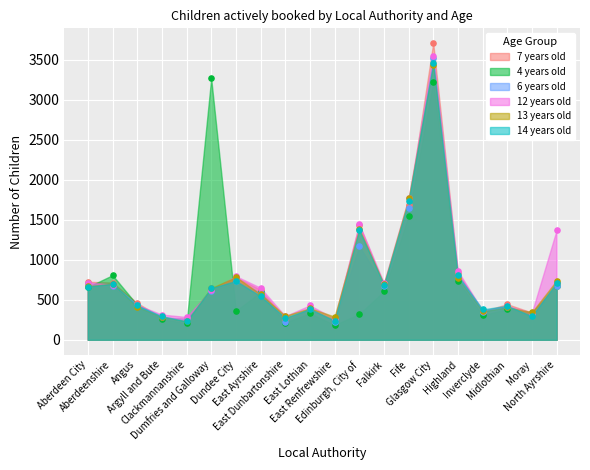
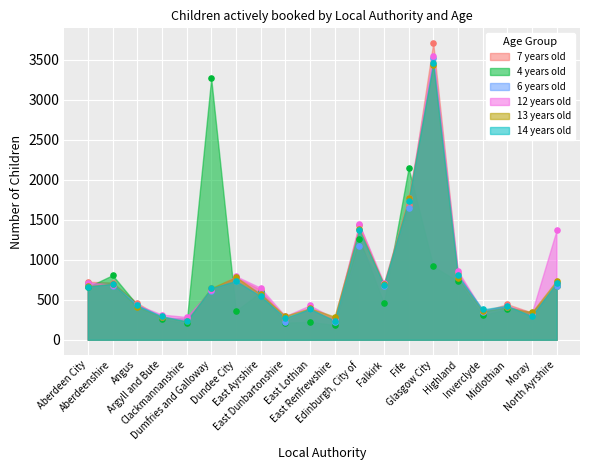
4 years old, East Lothian: 300 -> 200
4 years old, Edinburgh, City of: 300 -> 1300
4 years old, Falkirk: 600 -> 500
4 years old, Fife: 1500 -> 2100
4 years old, Glasgow City: 3200 -> 900
